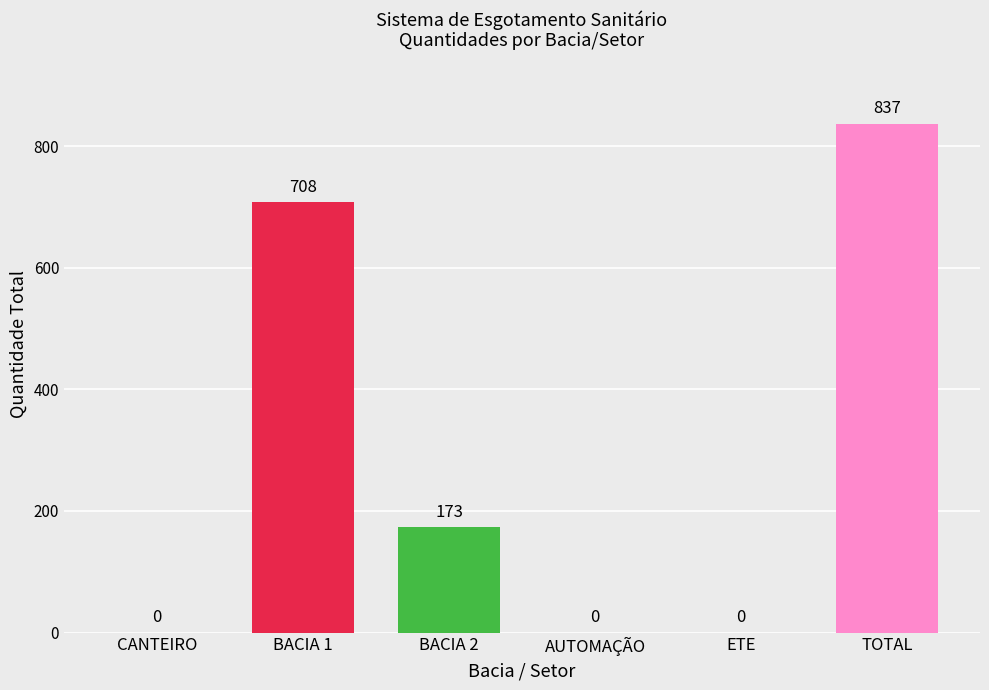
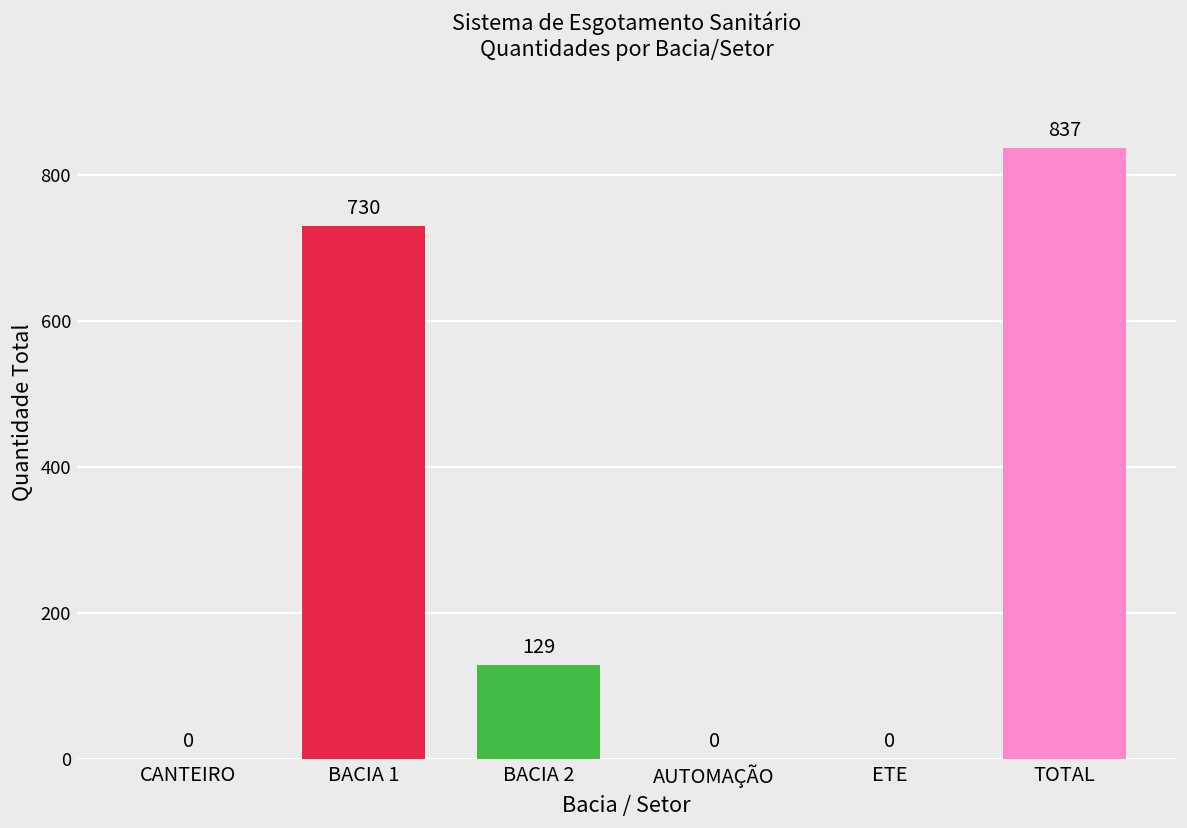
BACIA 1: 708 -> 730
BACIA 2: 173 -> 129
